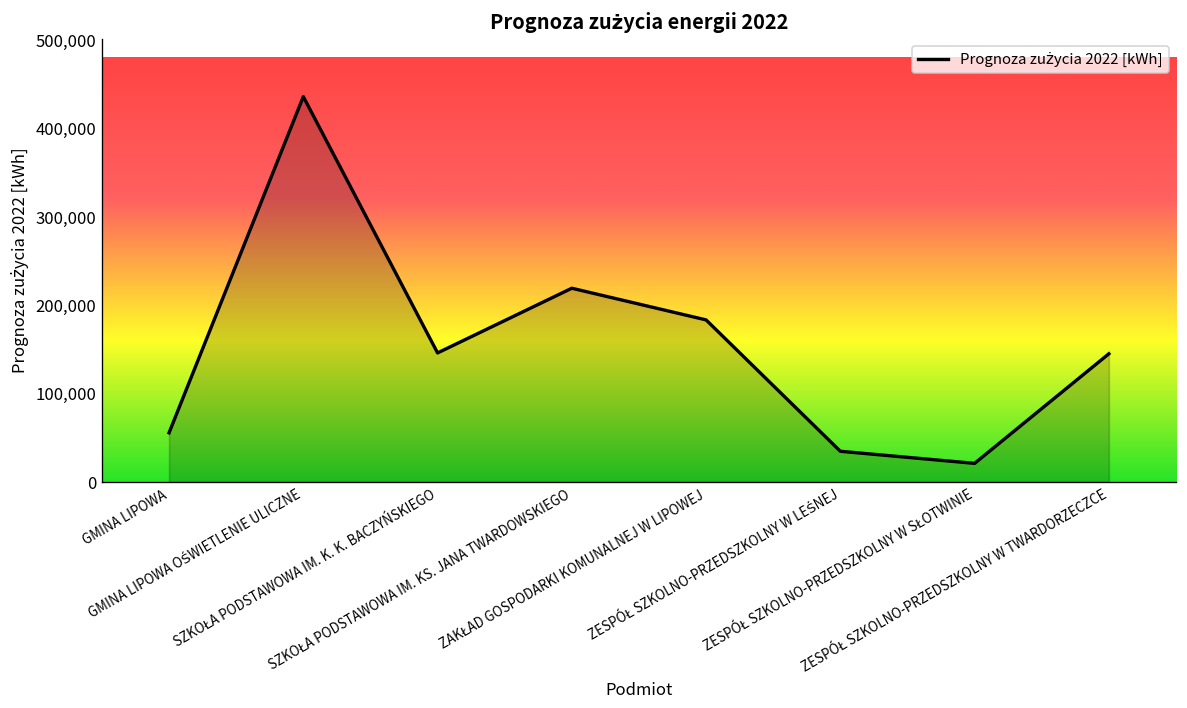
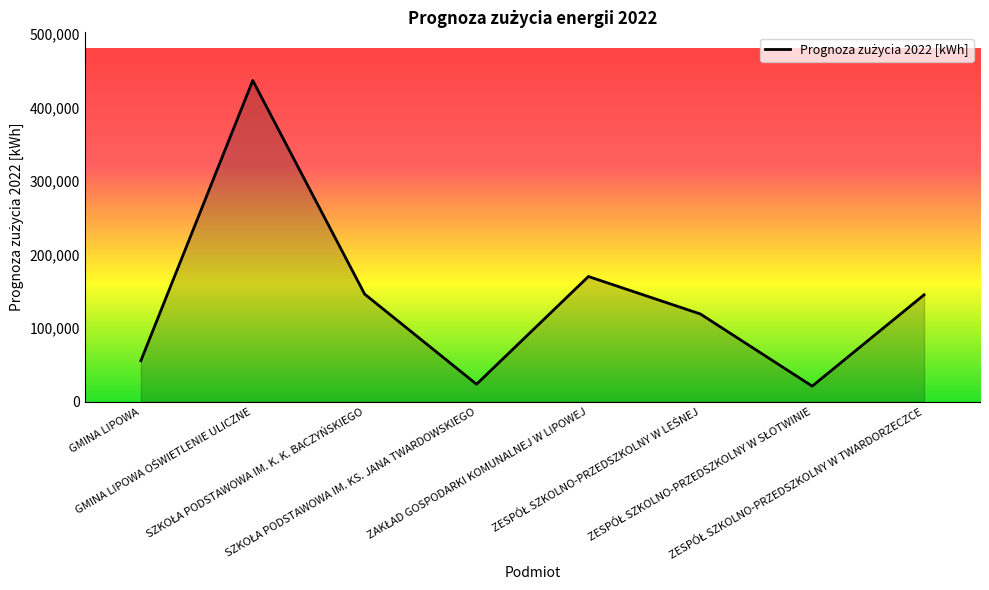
SZKOŁA PODSTAWOWA IM. KS. JANA TWARDOWSKIEGO: 220,000 -> 20,000
ZAKŁAD GOSPODARKI KOMUNALNEJ W LIPOWEJ: 180,000 -> 170,000
ZESPÓŁ SZKOLNO-PRZEDSZKOLNY W LEŚNEJ: 30,000 -> 120,000
